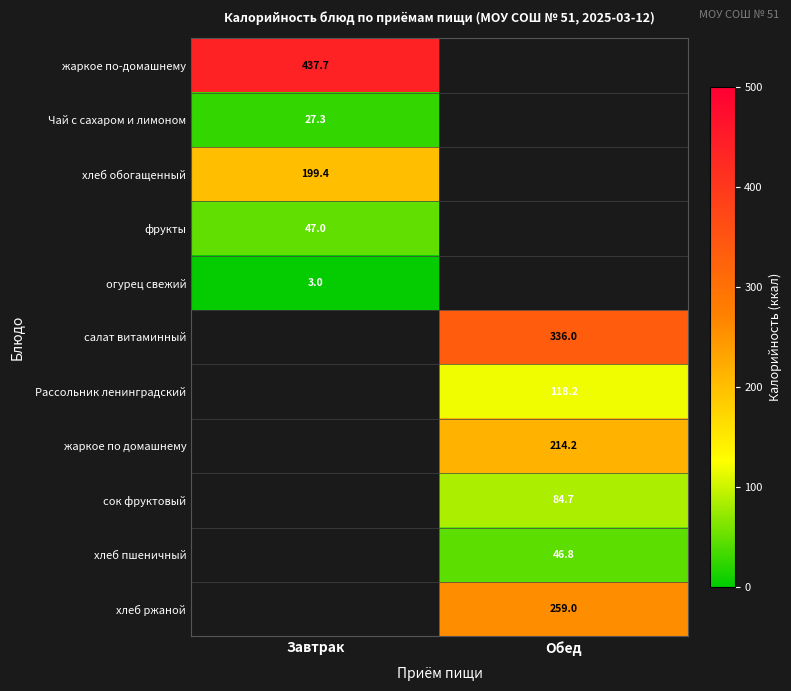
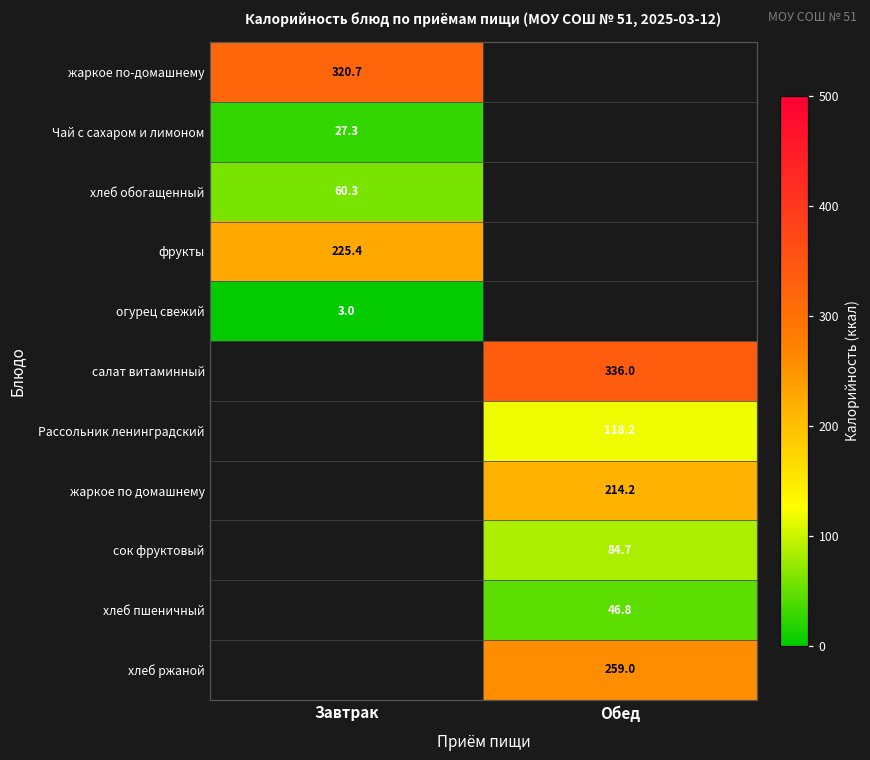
жаркое по-домашнему, Завтрак: 437.7 -> 320.7
хлеб обогащенный, Завтрак: 199.4 -> 60.3
фрукты, Завтрак: 47.0 -> 225.4
